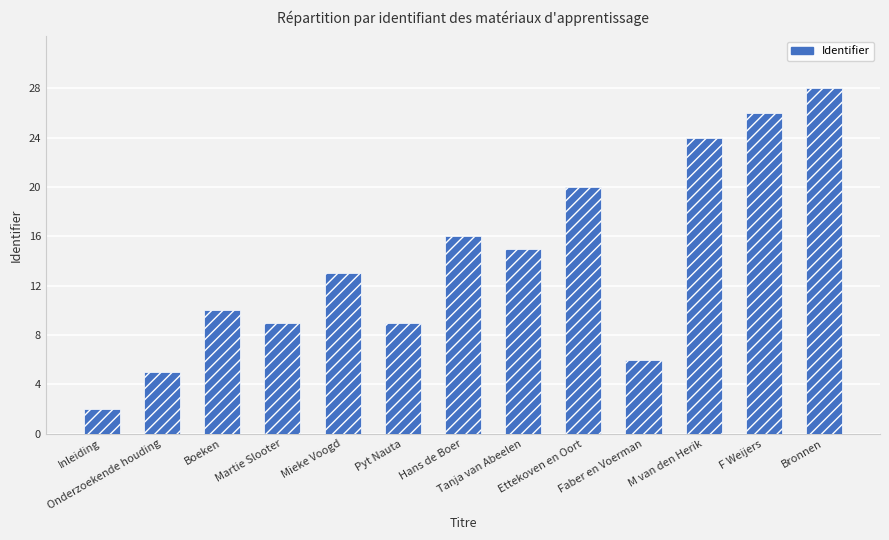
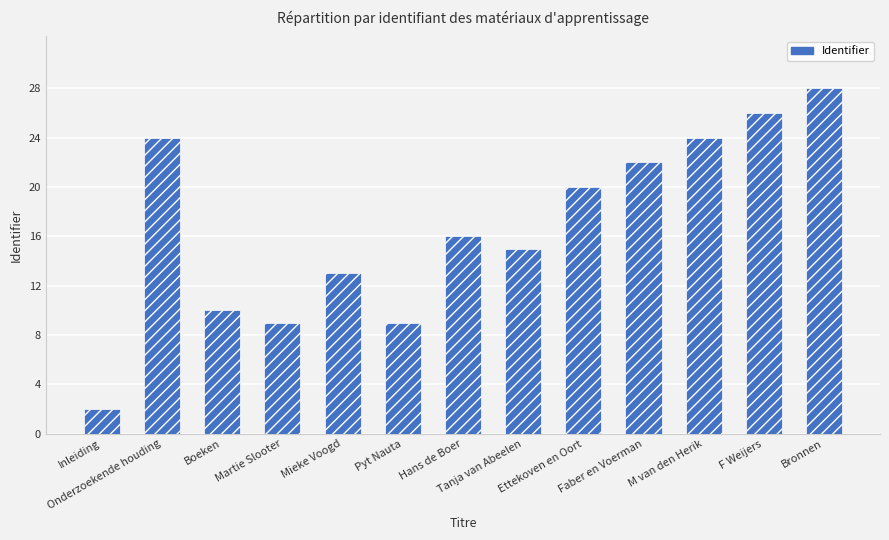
Onderzoekende houding: 5.0 -> 24.0
Faber en Voerman: 6.0 -> 22.0
